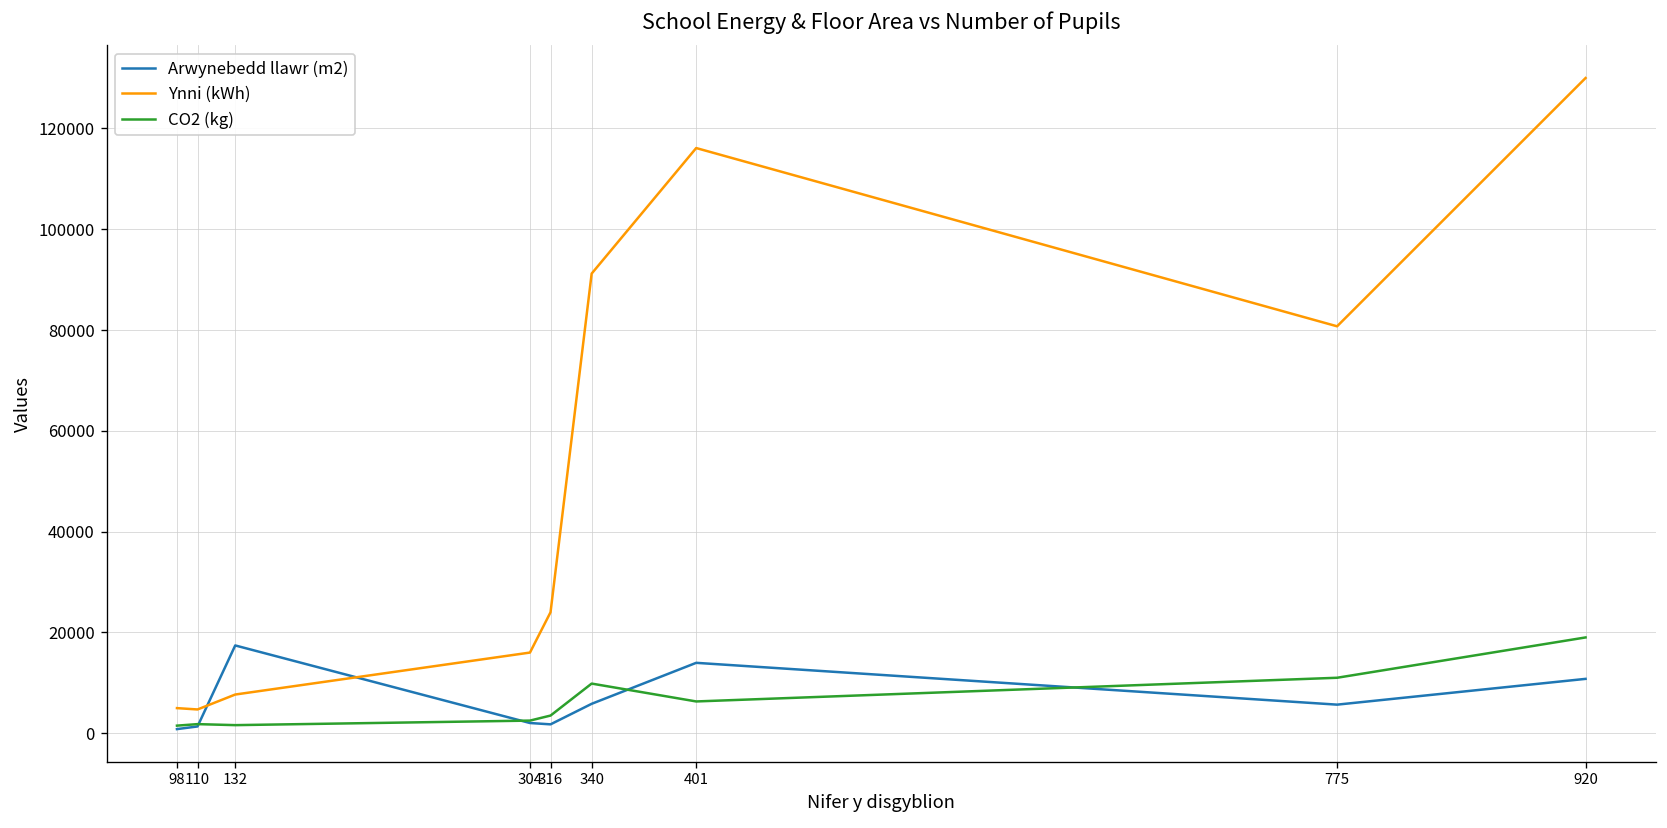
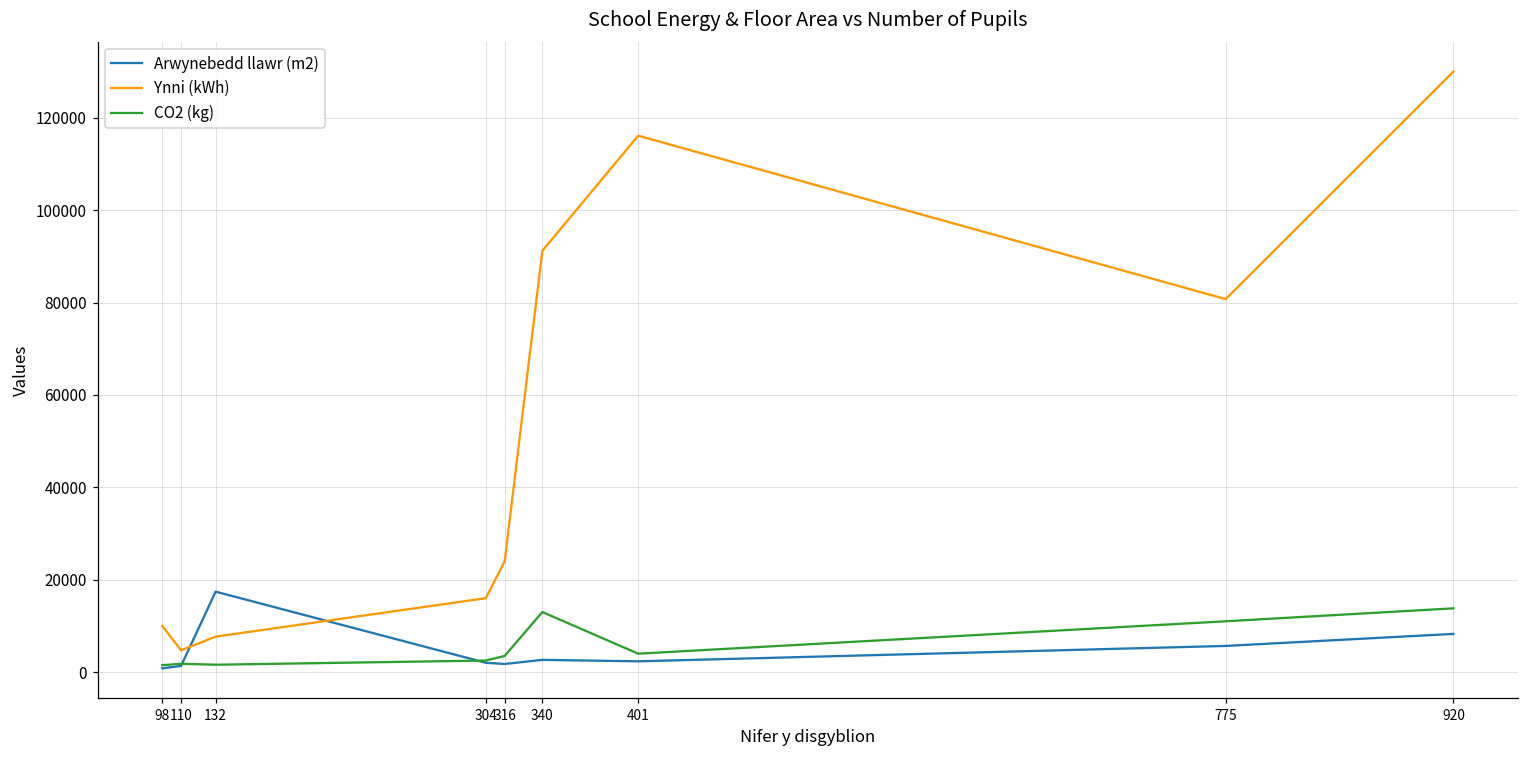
Ynni (kWh), 98: 5000 -> 10000
Arwynebedd llawr (m2), 340: 6000 -> 3000
CO2 (kg), 340: 10000 -> 13000
Arwynebedd llawr (m2), 401: 14000 -> 2000
CO2 (kg), 401: 6000 -> 4000
Arwynebedd llawr (m2), 920: 11000 -> 8000
CO2 (kg), 920: 19000 -> 14000
